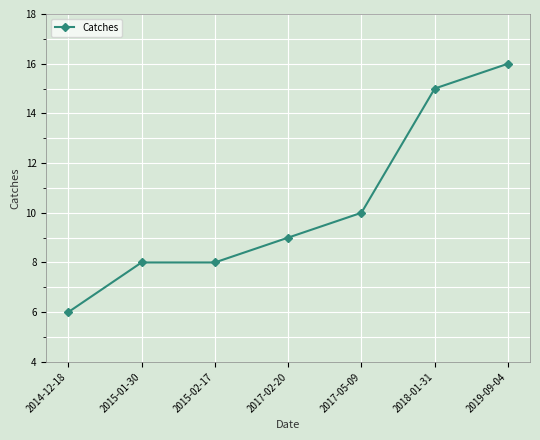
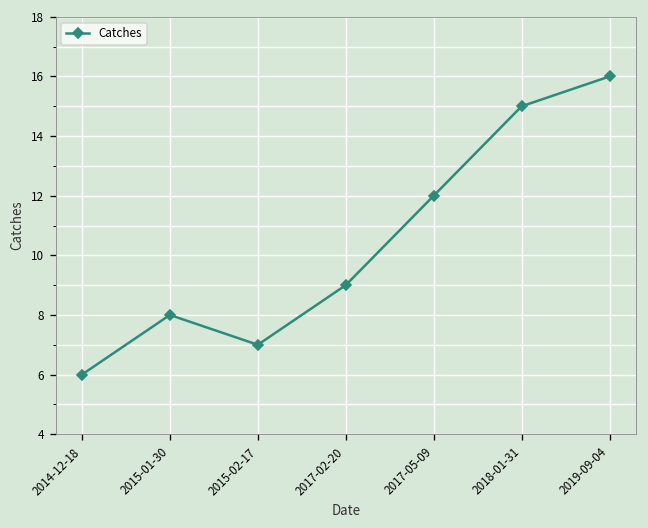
2015-02-17: 8 -> 7
2017-05-09: 10 -> 12
